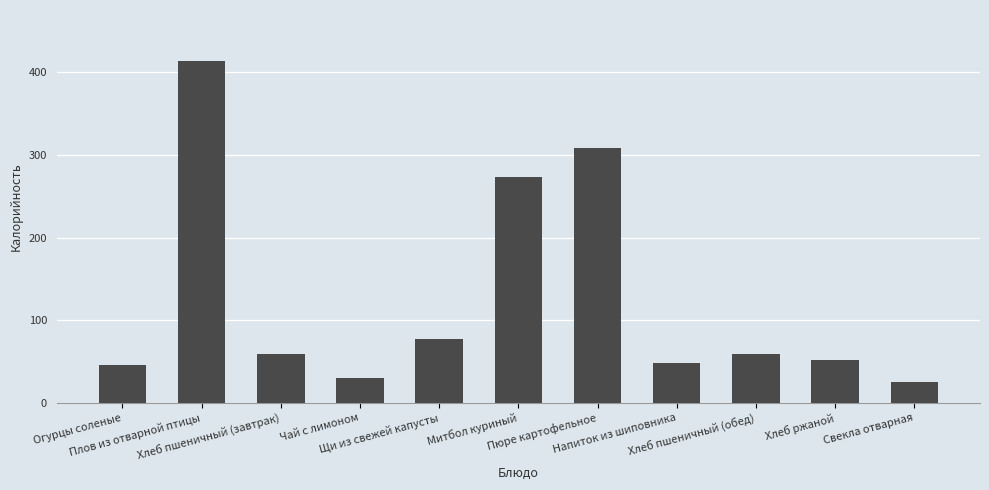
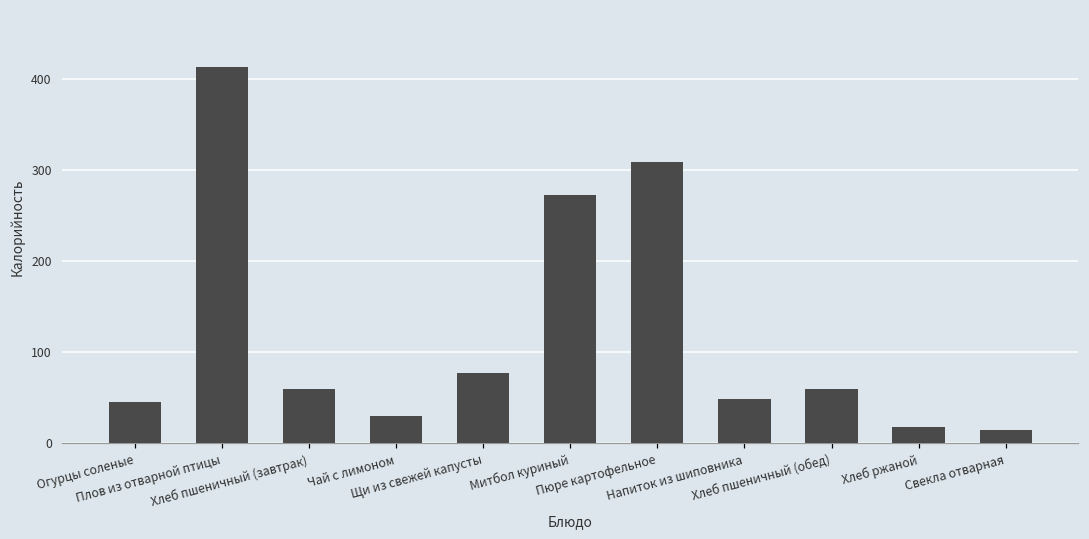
Хлеб ржаной: 50 -> 20
Свекла отварная: 30 -> 10
